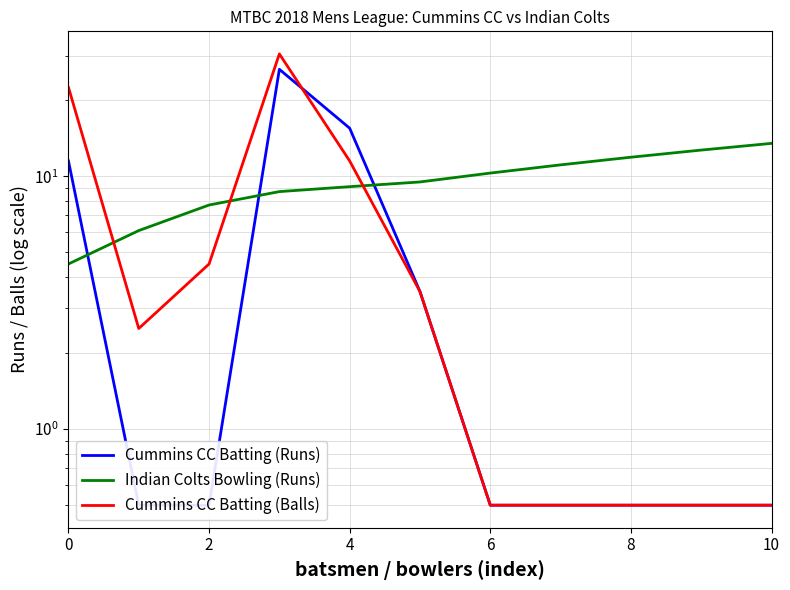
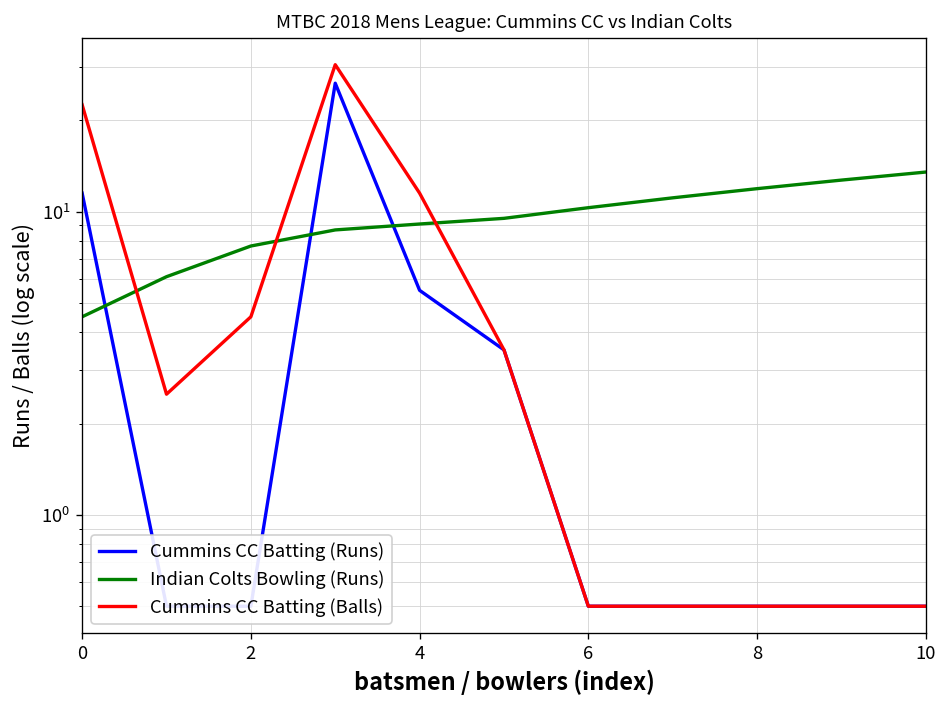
Cummins CC Batting (Runs), 4: 16 -> 5.5
